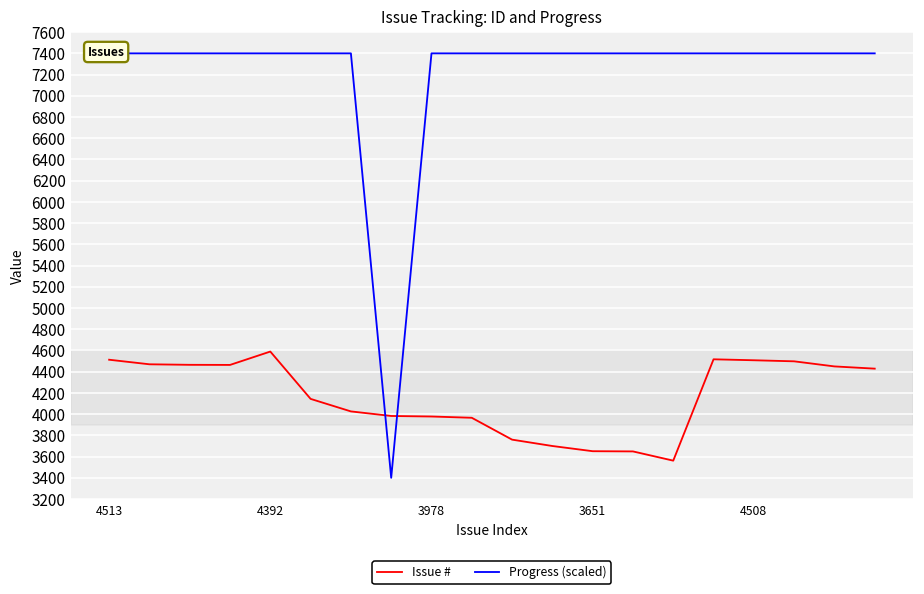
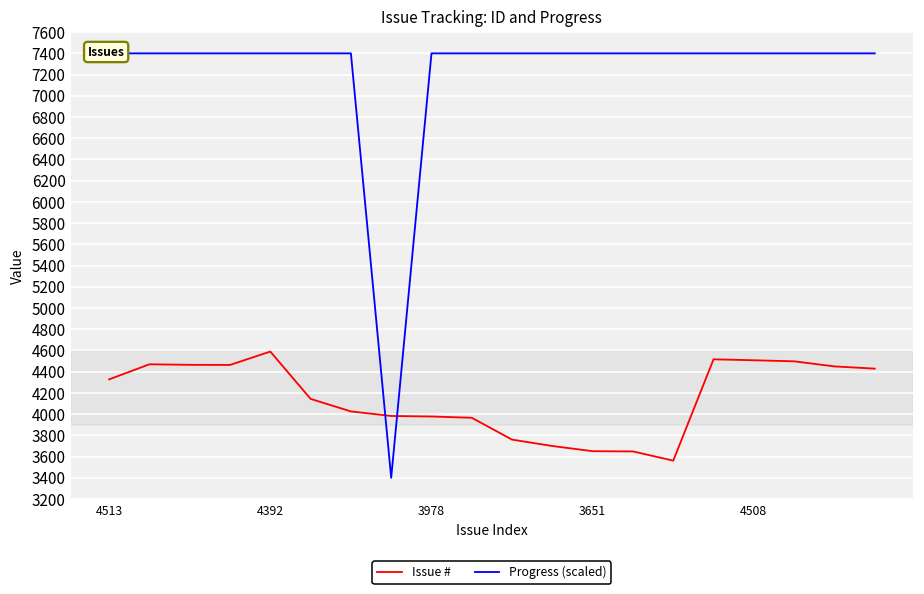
Issue #, 4513: 4500 -> 4300
